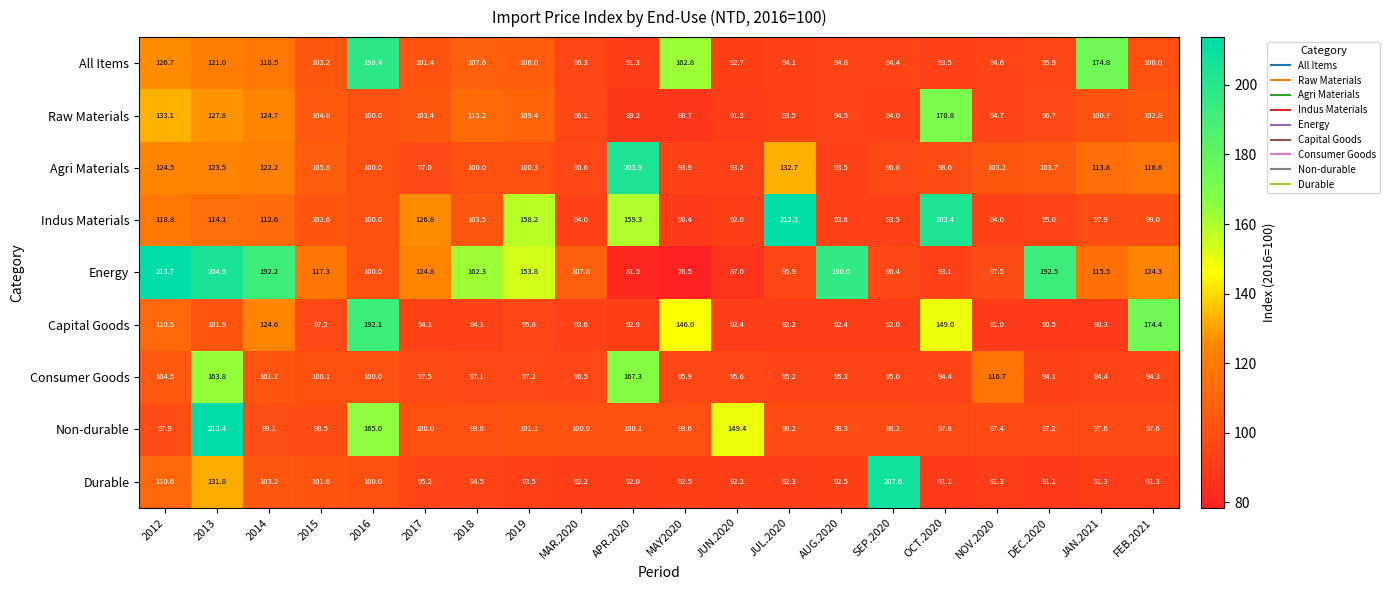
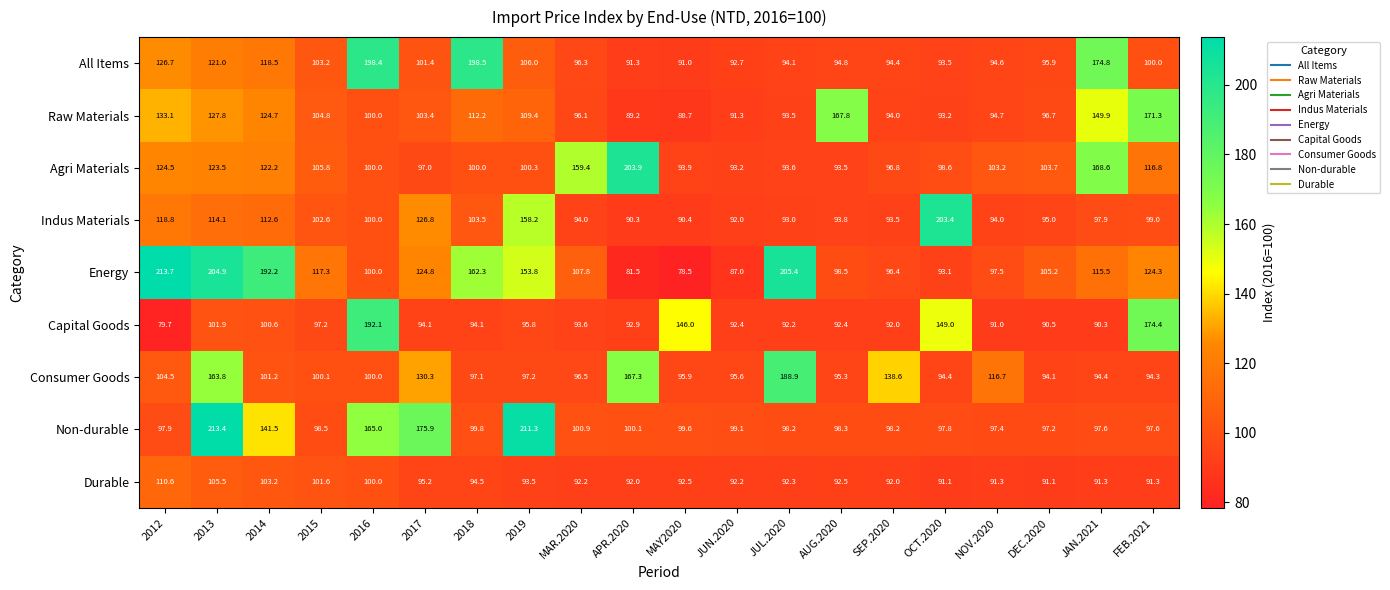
All Items, 2018: 107.6 -> 198.5
All Items, MAY2020: 162.8 -> 91.0
Raw Materials, AUG.2020: 94.5 -> 167.8
Raw Materials, OCT.2020: 170.8 -> 93.2
Raw Materials, JAN.2021: 100.7 -> 149.9
Raw Materials, FEB.2021: 102.8 -> 171.3
Agri Materials, MAR.2020: 96.6 -> 159.4
Agri Materials, JUL.2020: 132.7 -> 93.6
Agri Materials, JAN.2021: 113.8 -> 168.6
Indus Materials, APR.2020: 159.3 -> 90.3
Indus Materials, JUL.2020: 212.3 -> 93.0
Energy, JUL.2020: 95.9 -> 205.4
Energy, AUG.2020: 196.0 -> 98.5
Energy, DEC.2020: 192.5 -> 105.2
Capital Goods, 2012: 110.5 -> 79.7
Capital Goods, 2014: 124.6 -> 100.6
Consumer Goods, 2017: 97.5 -> 130.3
Consumer Goods, JUL.2020: 95.2 -> 188.9
Consumer Goods, SEP.2020: 95.0 -> 138.6
Non-durable, 2014: 99.1 -> 141.5
Non-durable, 2017: 100.0 -> 175.9
Non-durable, 2019: 101.1 -> 211.3
Non-durable, JUN.2020: 149.4 -> 99.1
Durable, 2013: 131.8 -> 105.5
Durable, SEP.2020: 207.6 -> 92.0
